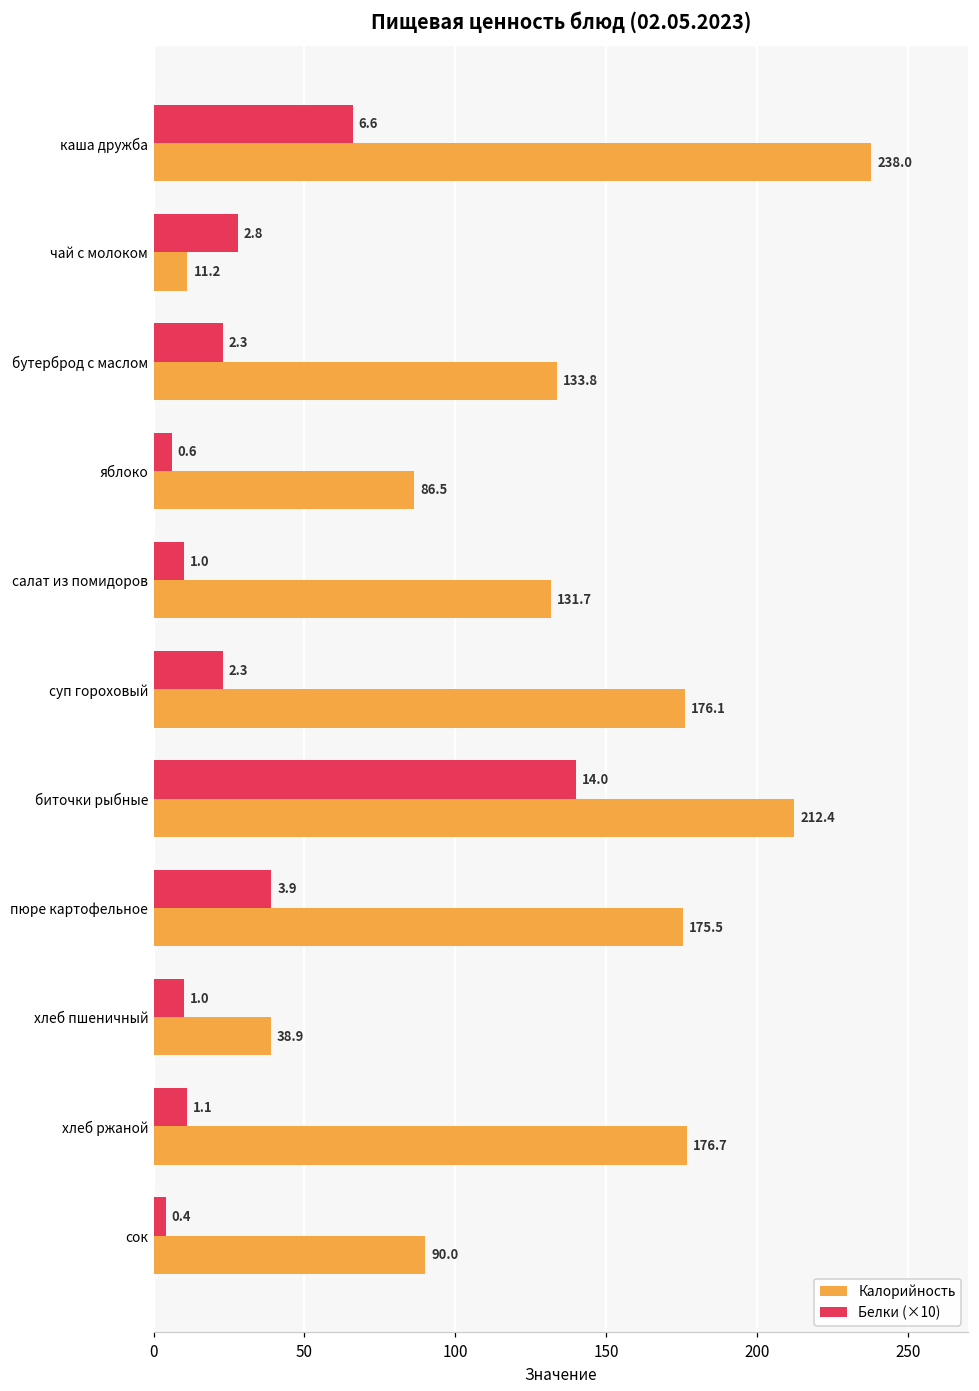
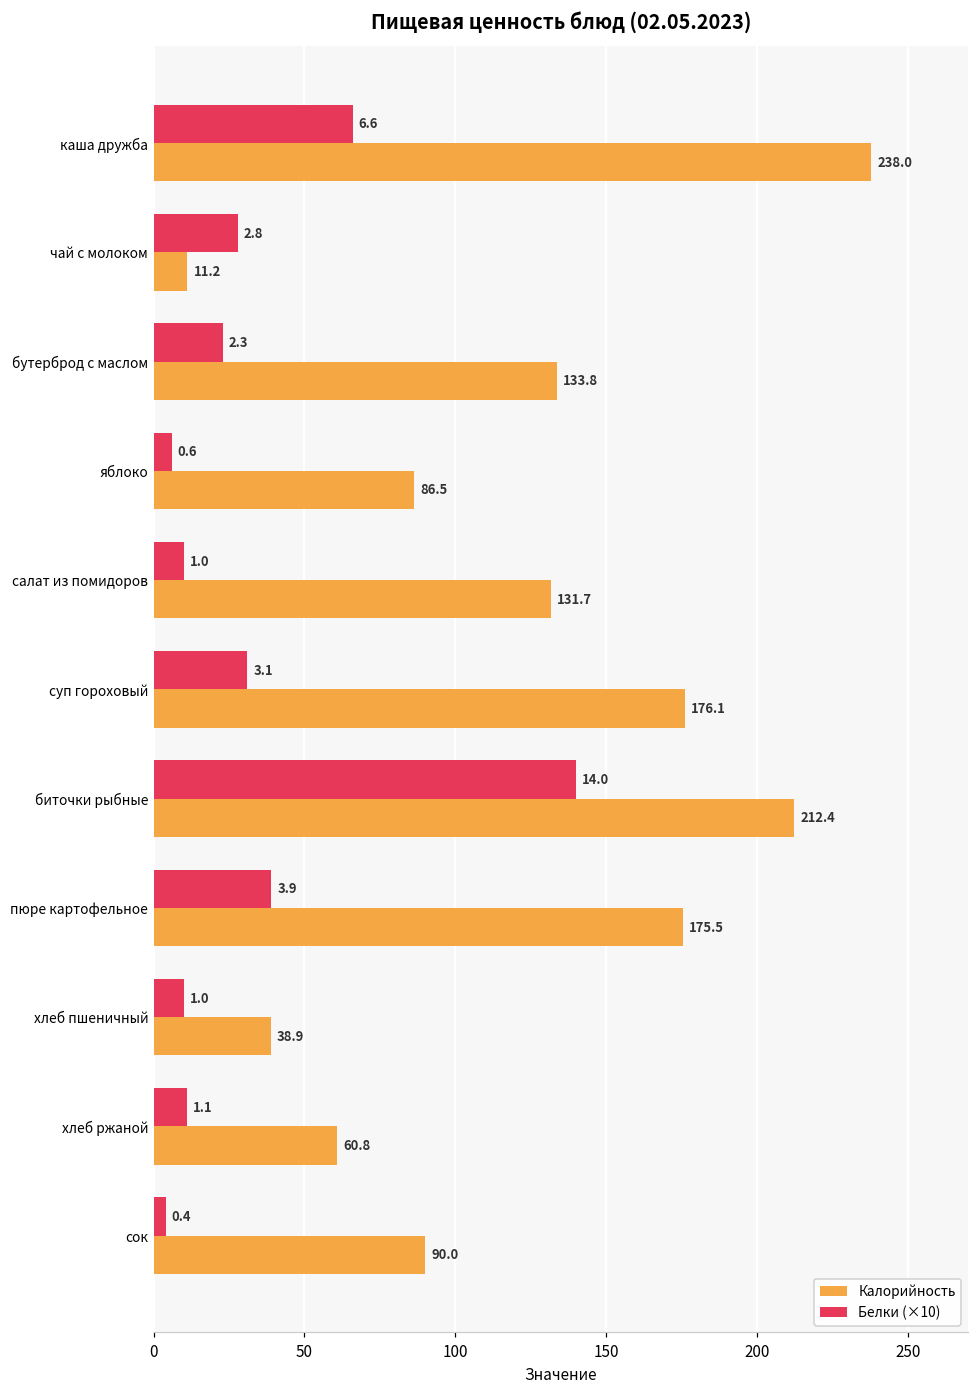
Белки (×10), суп гороховый: 2.3 -> 3.1
Калорийность, хлеб ржаной: 176.7 -> 60.8
